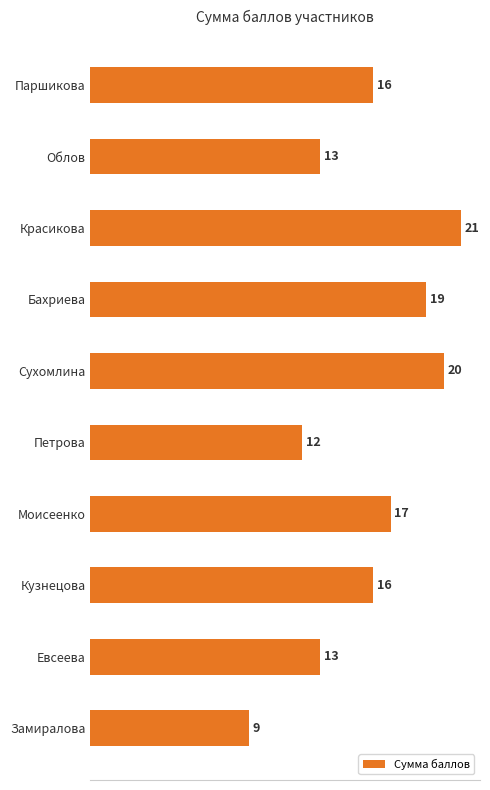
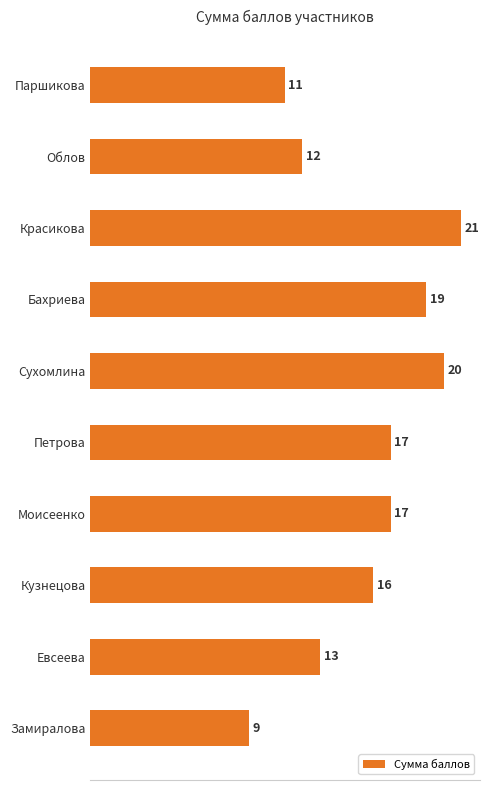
Паршикова: 16 -> 11
Облов: 13 -> 12
Петрова: 12 -> 17
